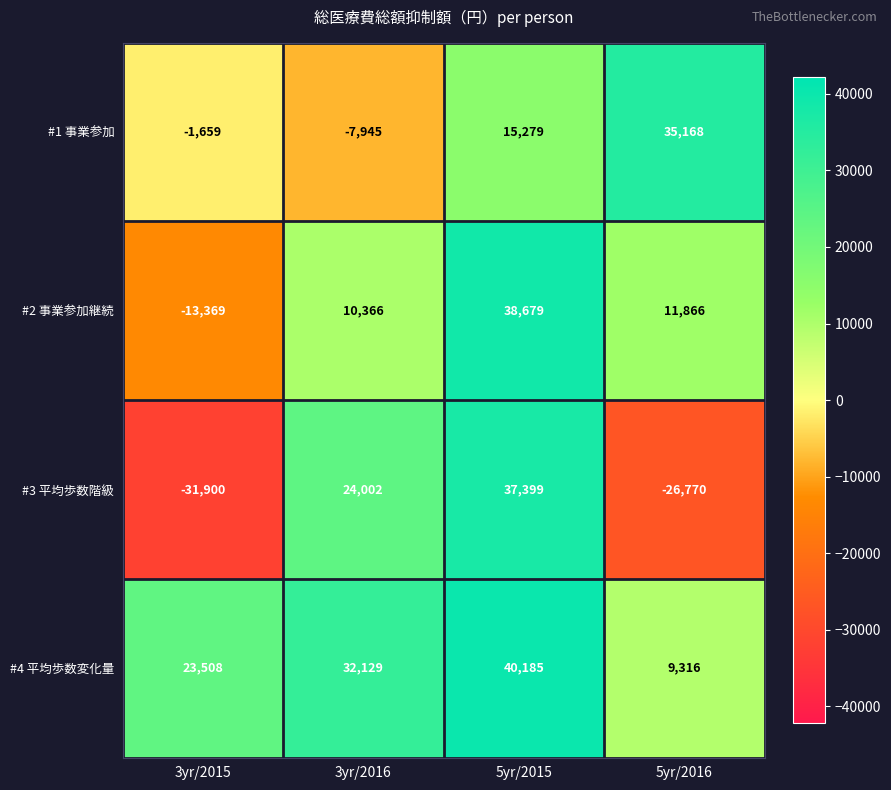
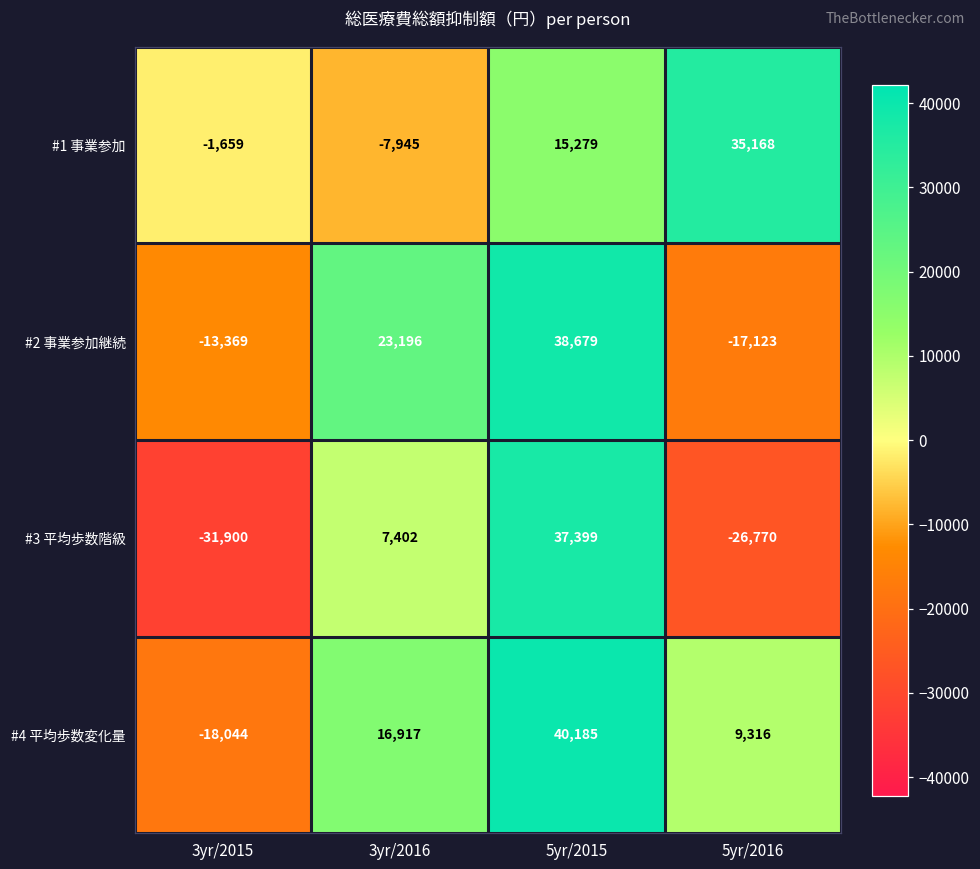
#2 事業参加継続, 3yr/2016: 10,366 -> 23,196
#2 事業参加継続, 5yr/2016: 11,866 -> -17,123
#3 平均歩数階級, 3yr/2016: 24,002 -> 7,402
#4 平均歩数変化量, 3yr/2015: 23,508 -> -18,044
#4 平均歩数変化量, 3yr/2016: 32,129 -> 16,917
